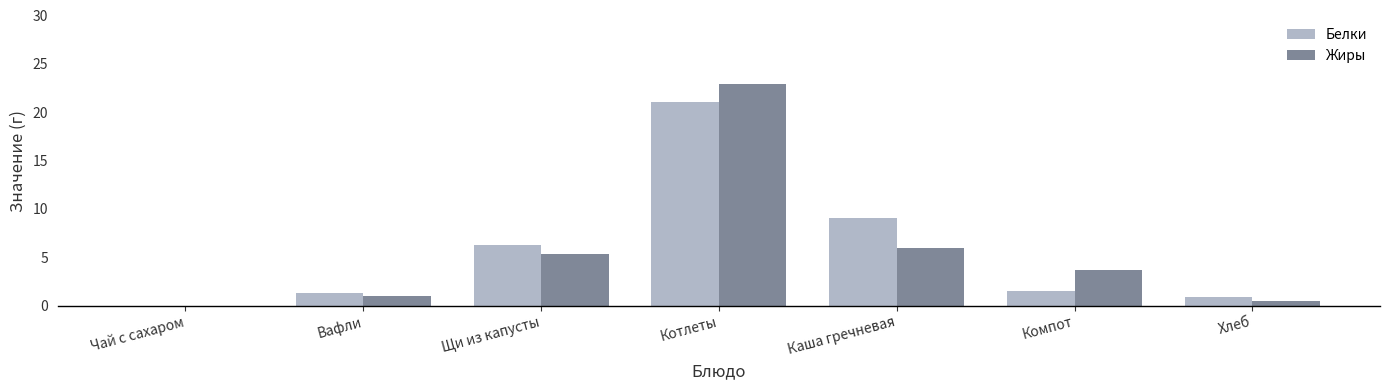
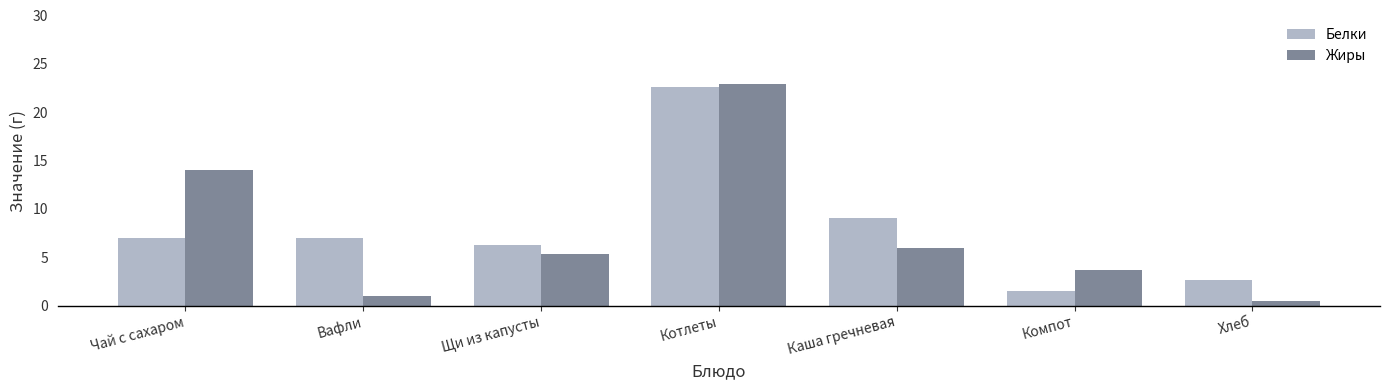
Белки, Чай с сахаром: 0 -> 7
Жиры, Чай с сахаром: 0 -> 14
Белки, Вафли: 1 -> 7
Белки, Котлеты: 21 -> 23
Белки, Хлеб: 1 -> 3
